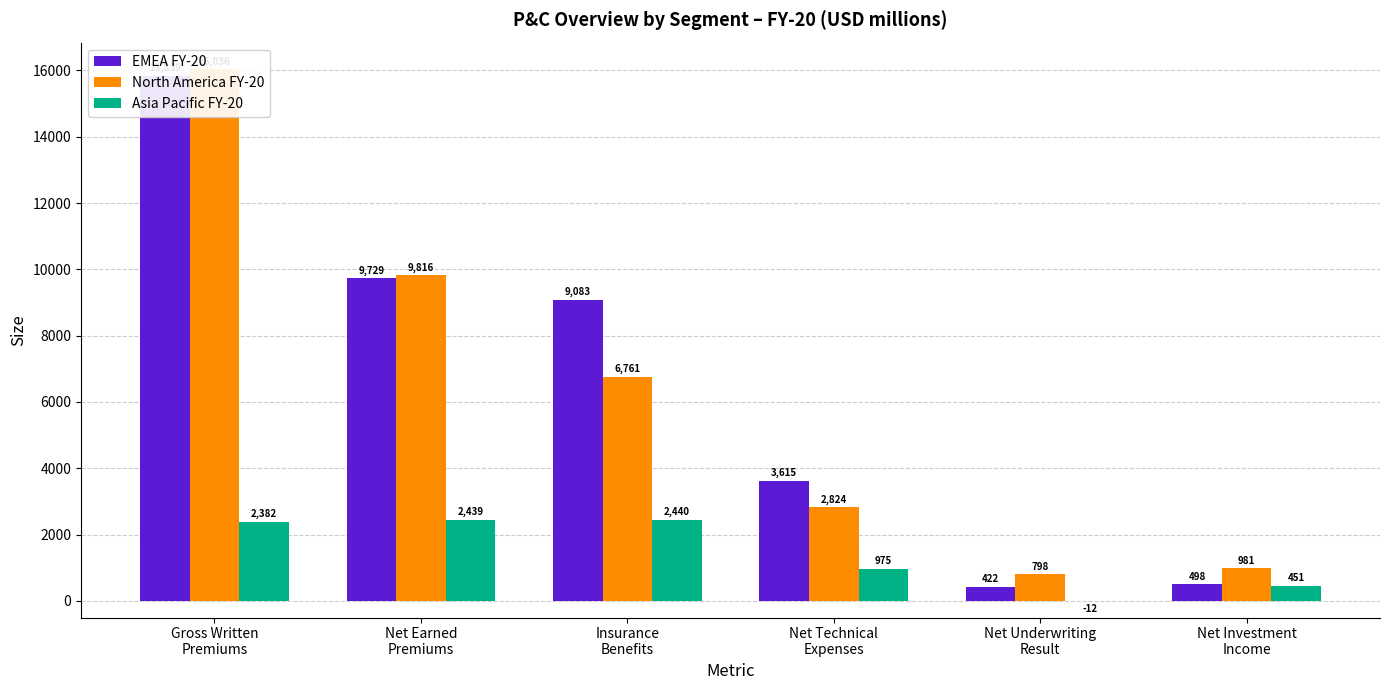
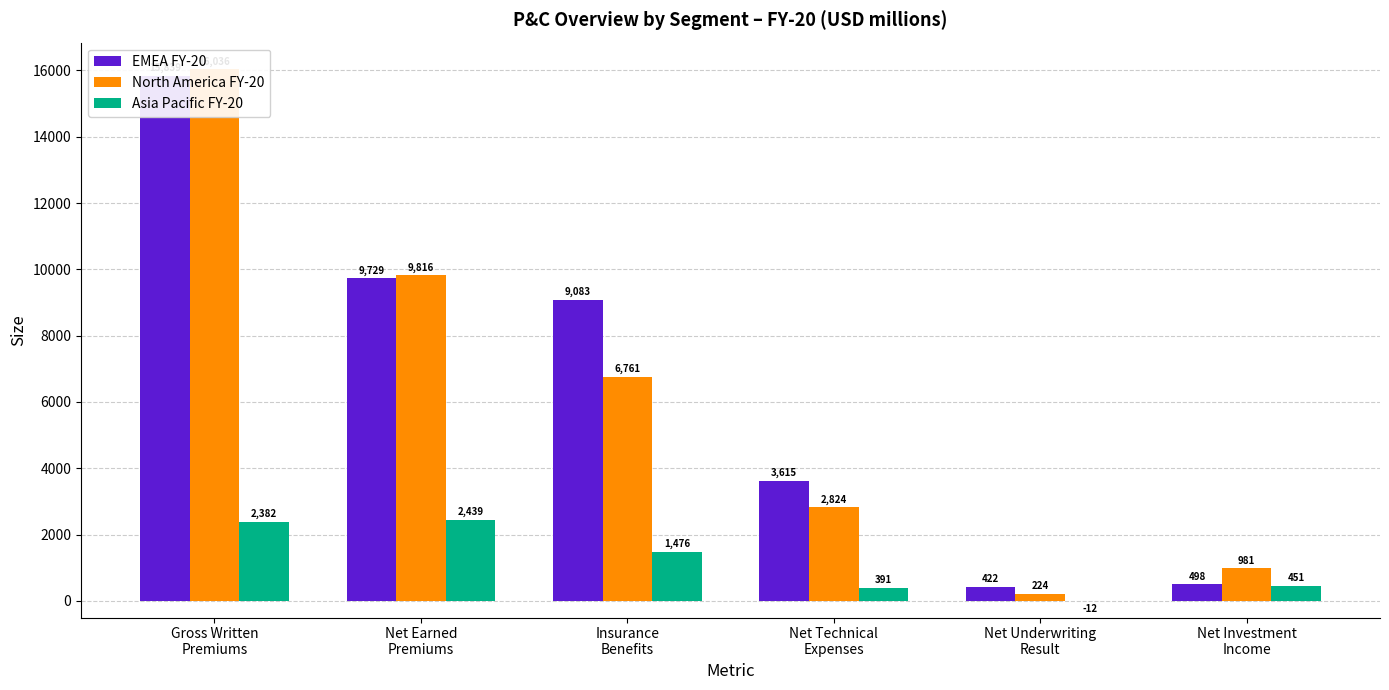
Asia Pacific FY-20, Insurance Benefits: 2,440 -> 1,476
Asia Pacific FY-20, Net Technical Expenses: 975 -> 391
North America FY-20, Net Underwriting Result: 798 -> 224
